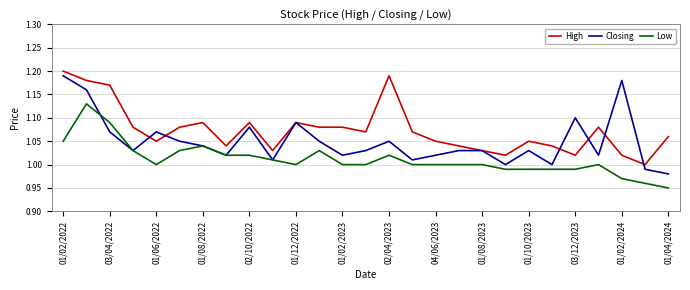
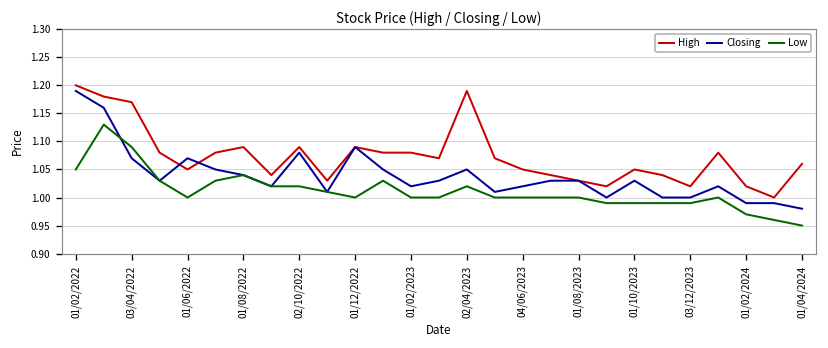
Closing, 03/12/2023: 1.1 -> 1.0
Closing, 01/02/2024: 1.18 -> 0.99
